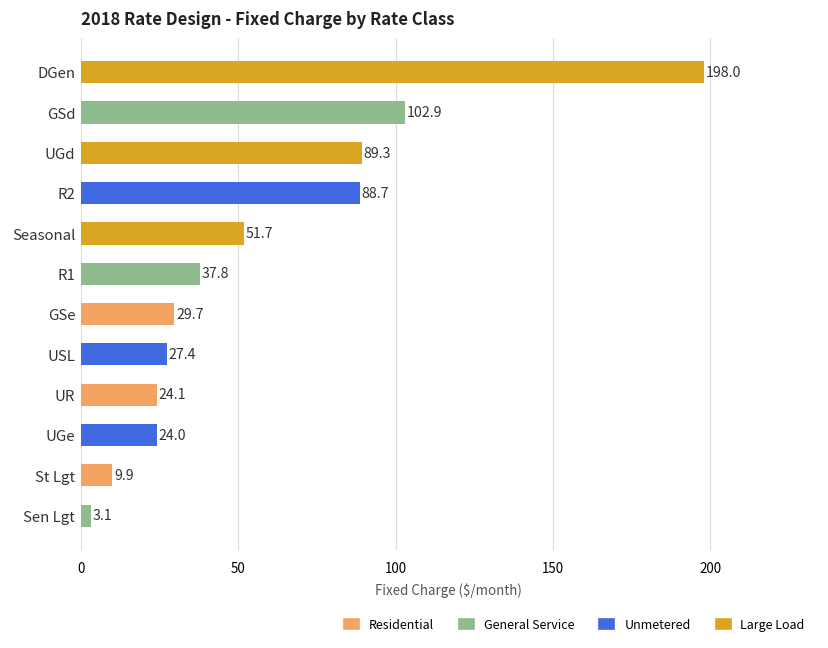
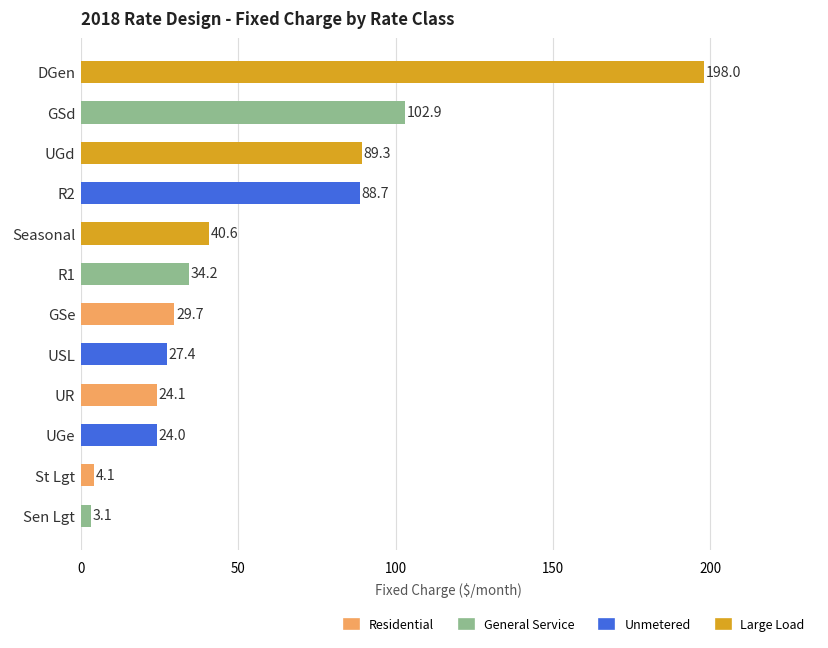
Seasonal: 51.7 -> 40.6
R1: 37.8 -> 34.2
St Lgt: 9.9 -> 4.1
